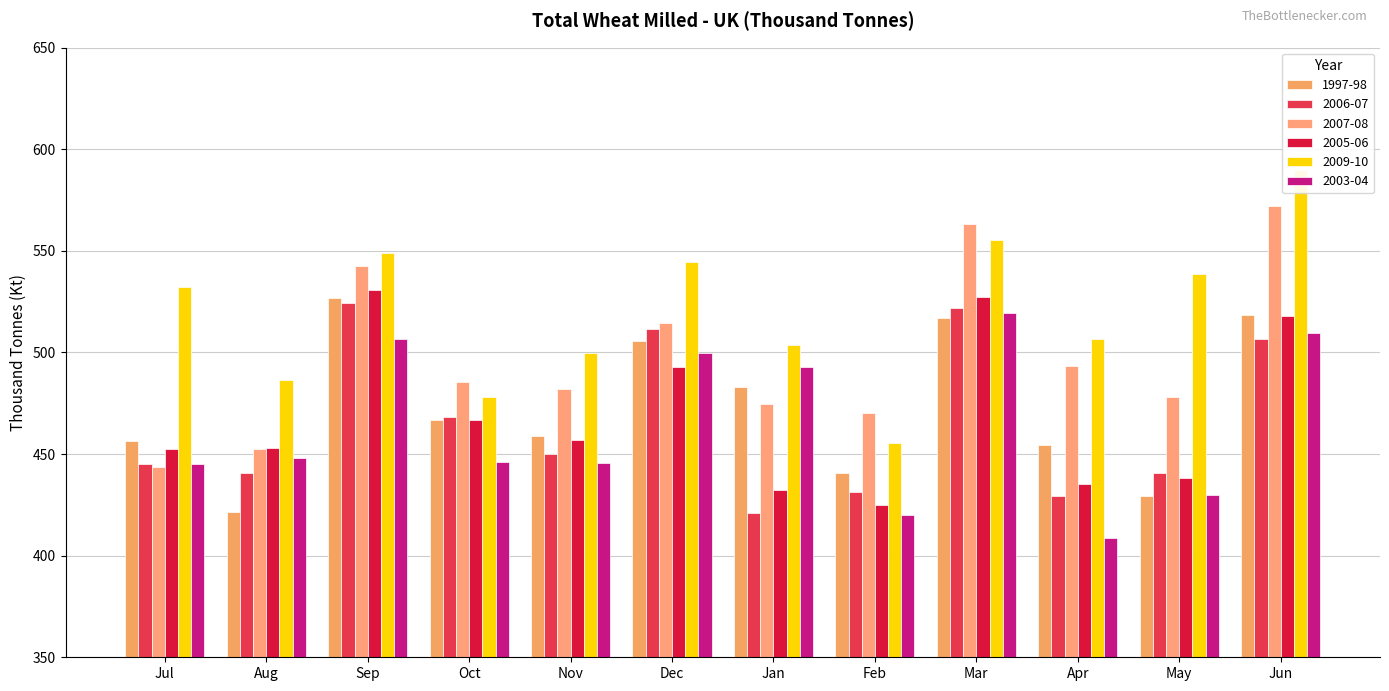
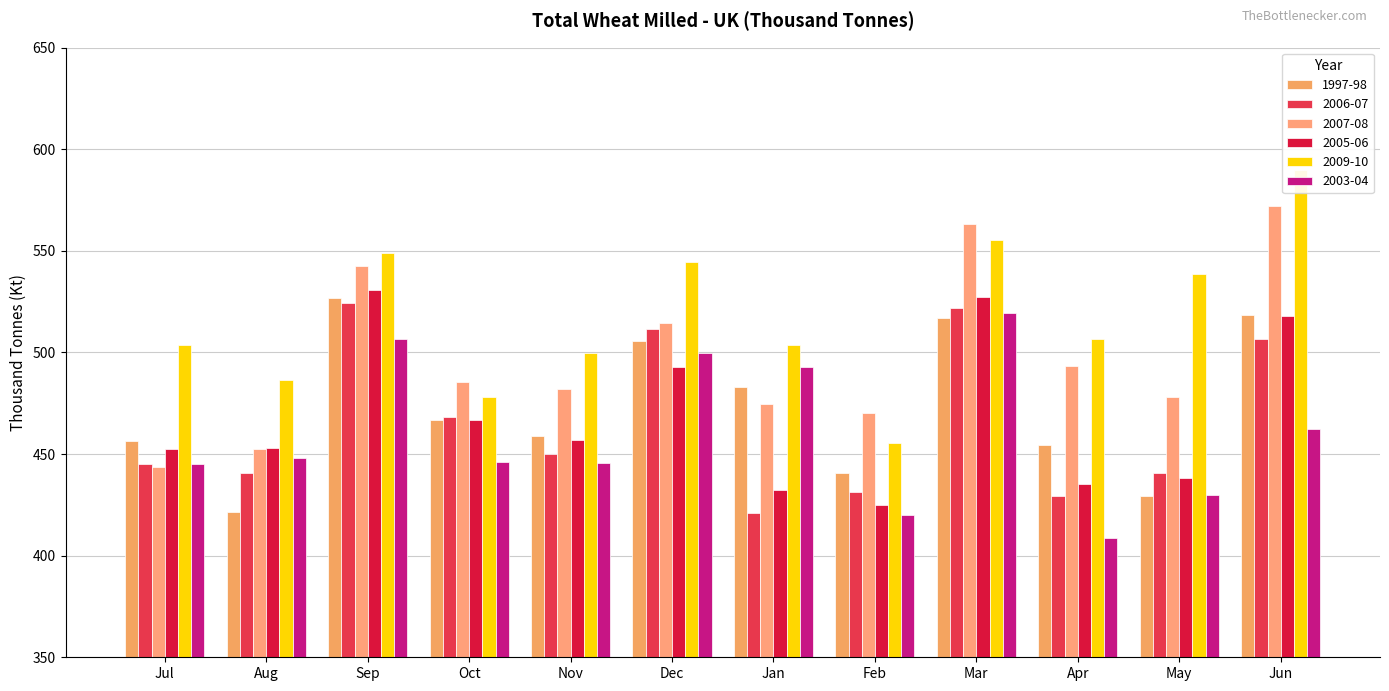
2009-10, Jul: 532 -> 504
2003-04, Jun: 510 -> 462
